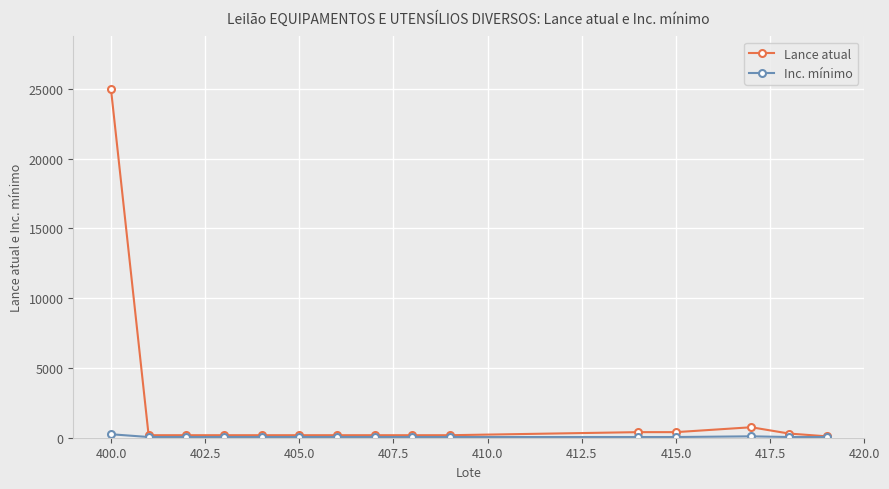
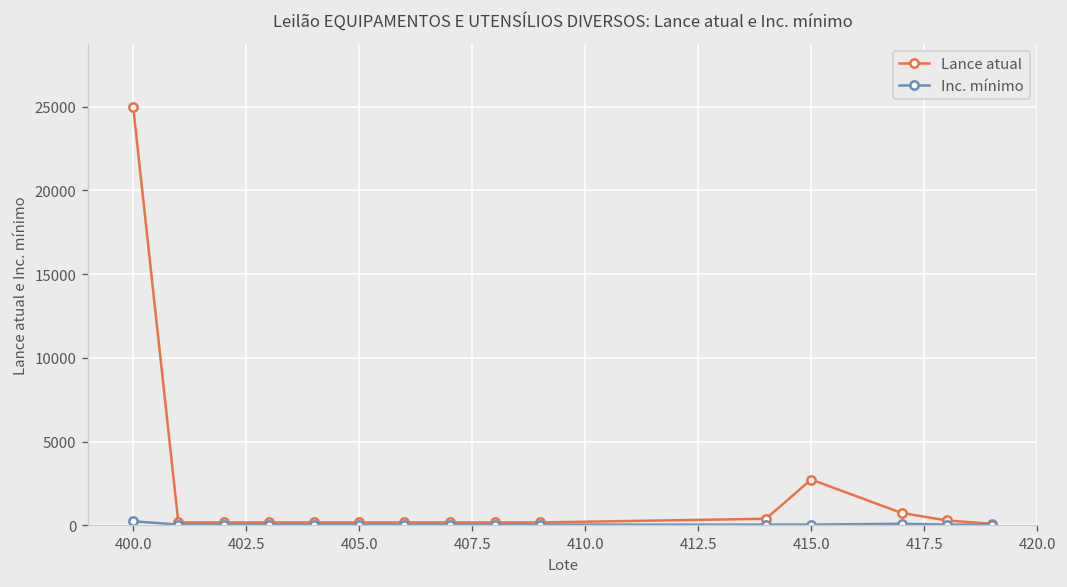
Lance atual, 415.0: 400 -> 2700
